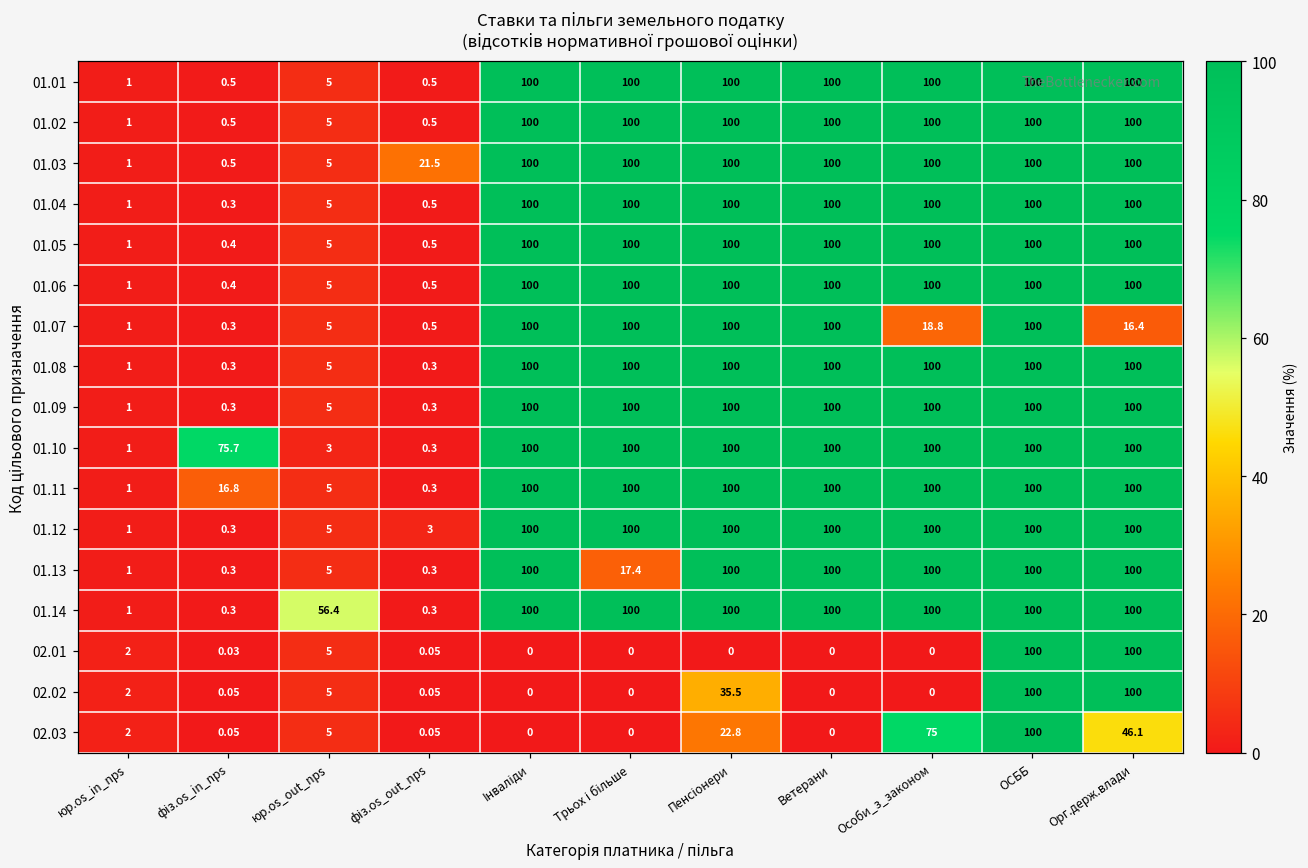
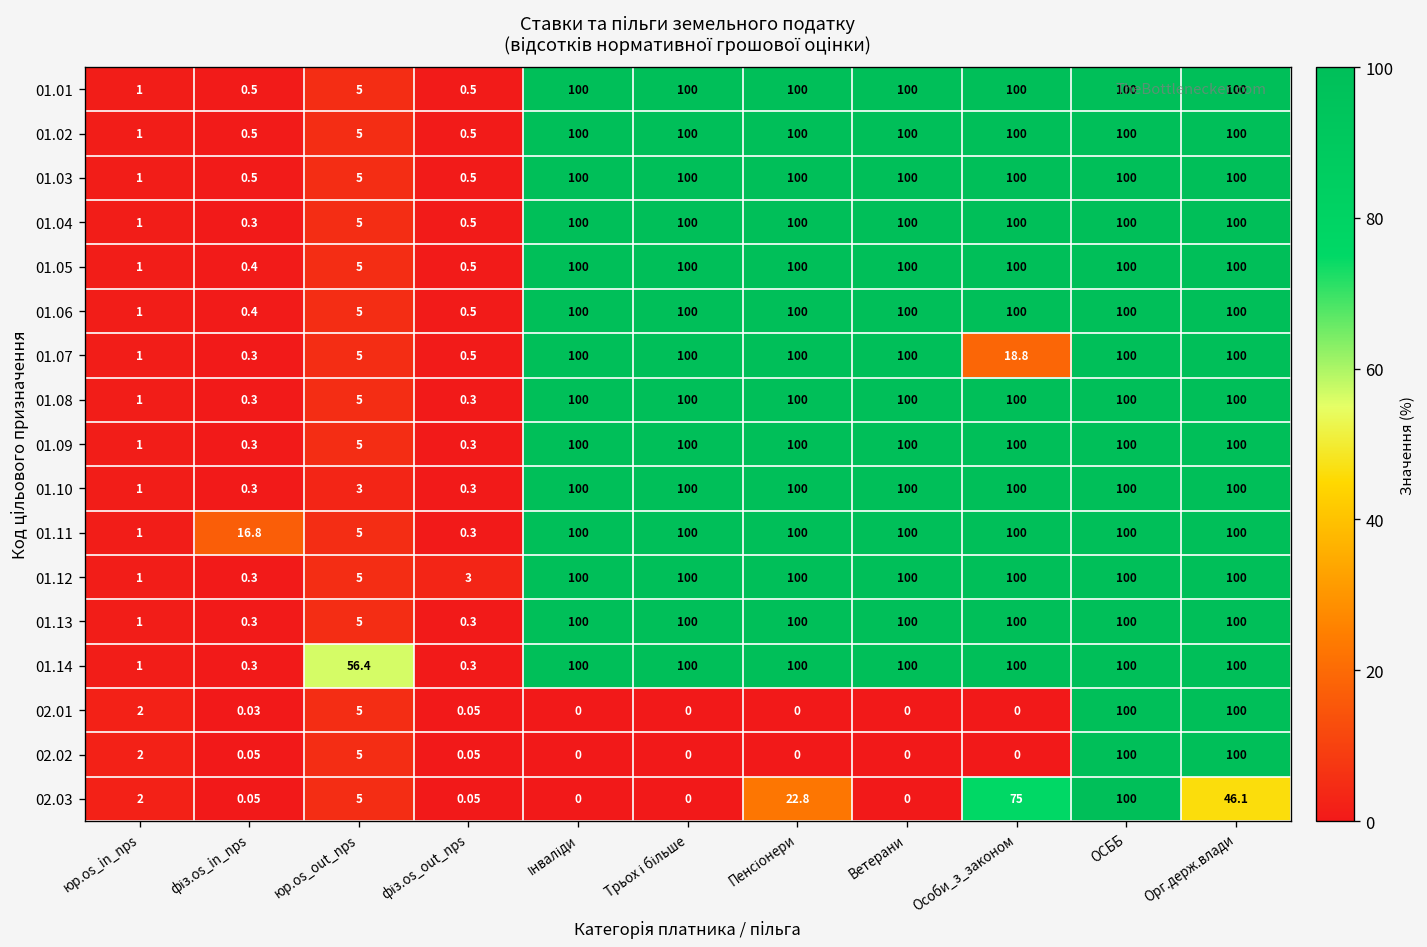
01.03, фіз.os_out_nps: 21.5 -> 0.5
01.07, Орг.держ.влади: 16.4 -> 100
01.10, фіз.os_in_nps: 75.7 -> 0.3
01.13, Трьох і більше: 17.4 -> 100
02.02, Пенсіонери: 35.5 -> 0
